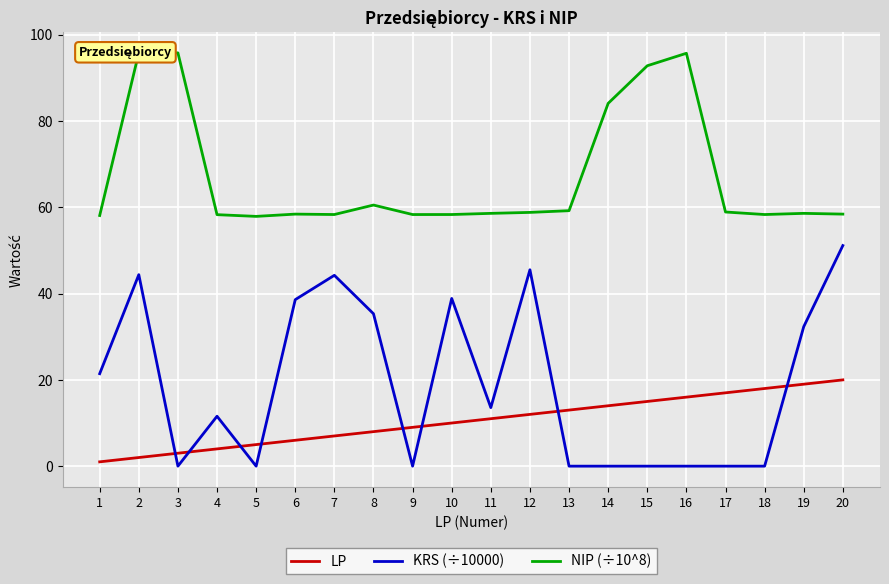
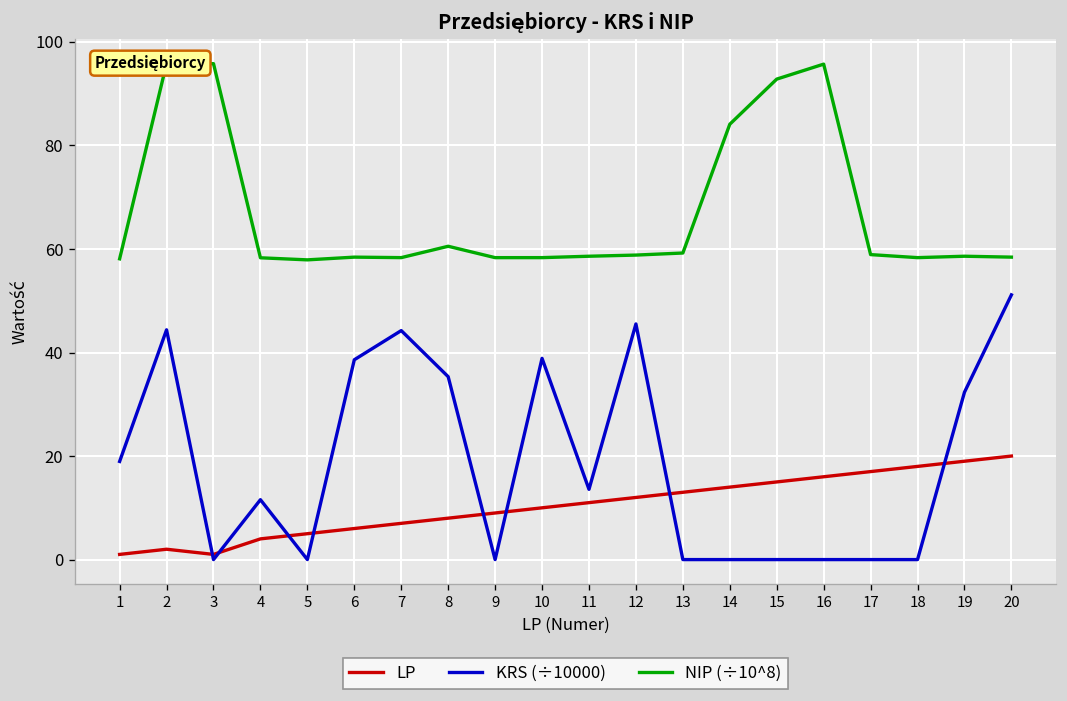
KRS (÷10000), 1: 21 -> 19
LP, 3: 3 -> 1
